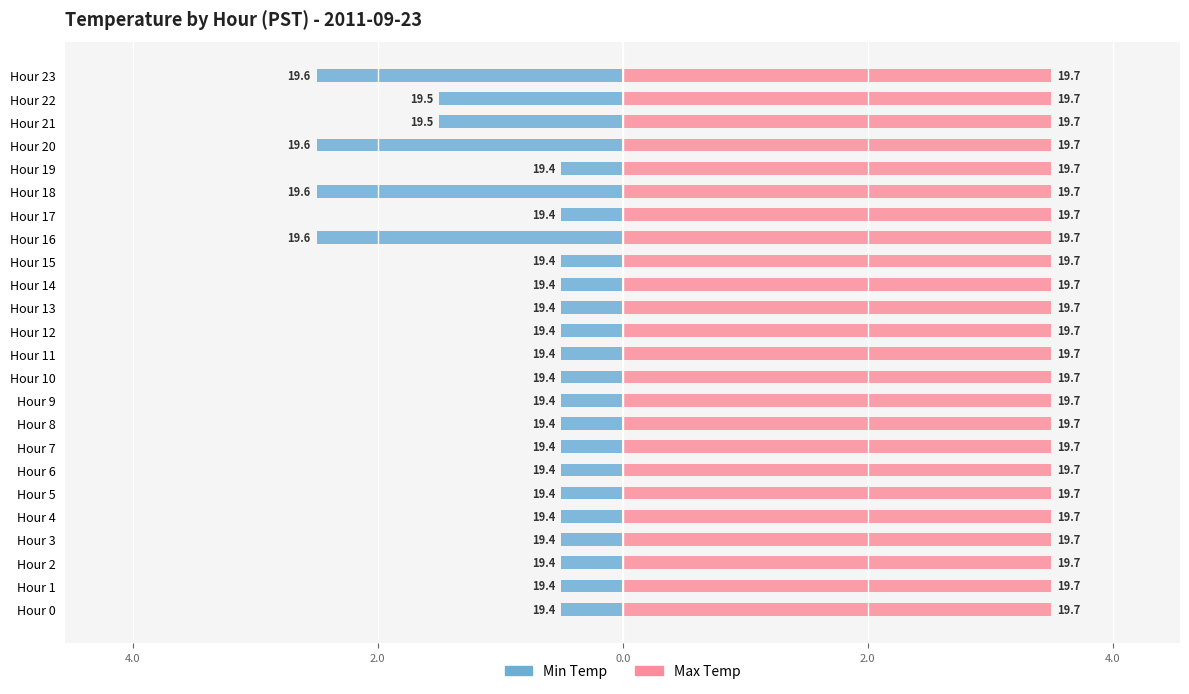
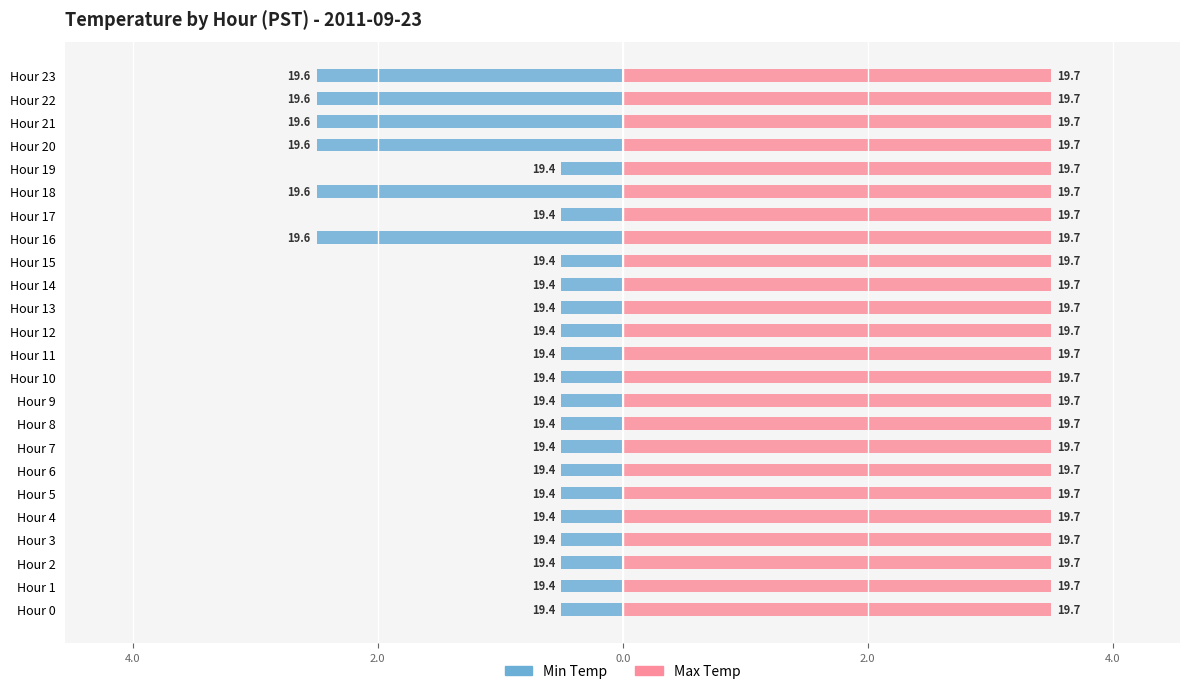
Min Temp, Hour 22: 19.5 -> 19.6
Min Temp, Hour 21: 19.5 -> 19.6
